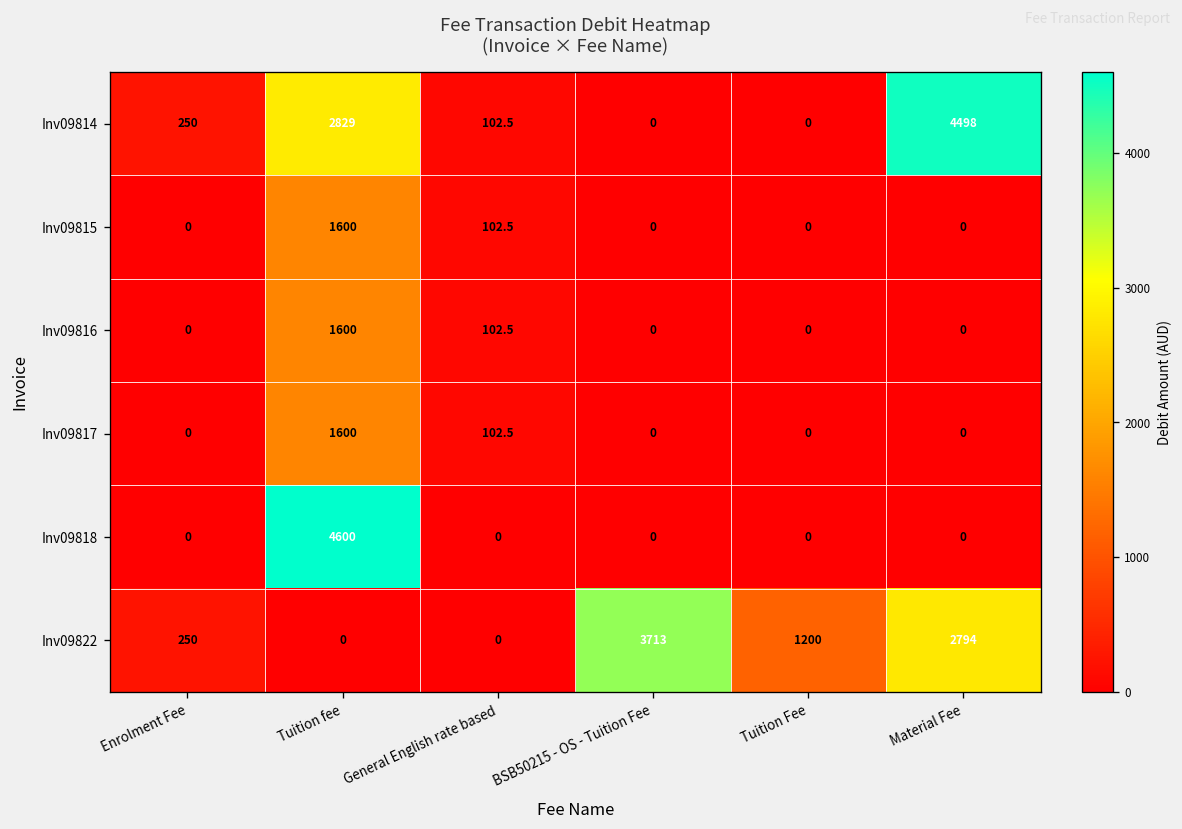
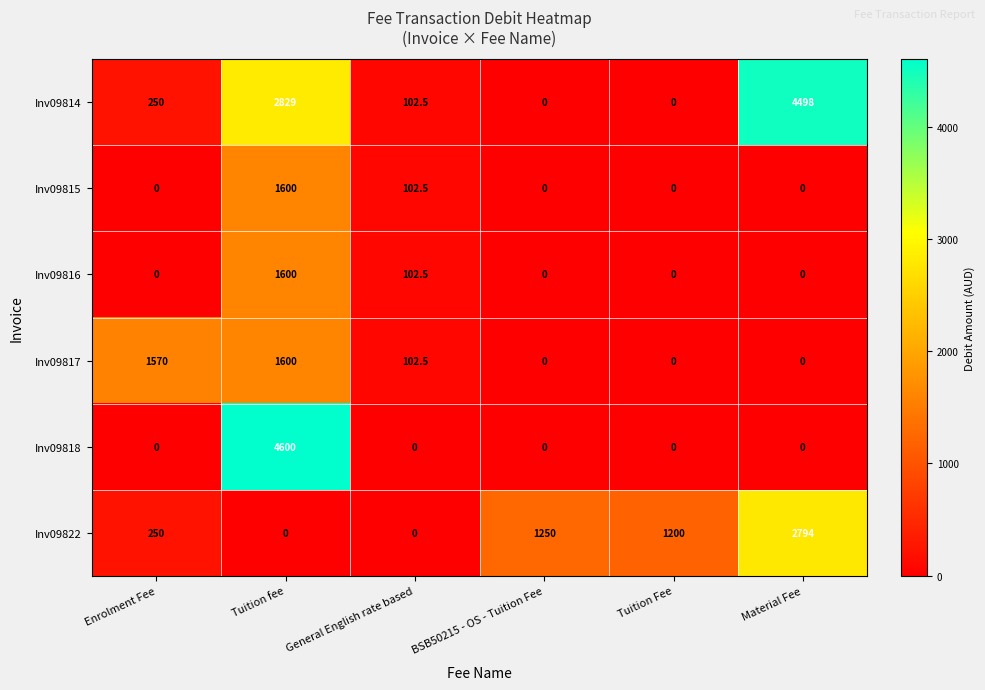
Inv09817, Enrolment Fee: 0 -> 1570
Inv09822, BSB50215 - OS - Tuition Fee: 3713 -> 1250
